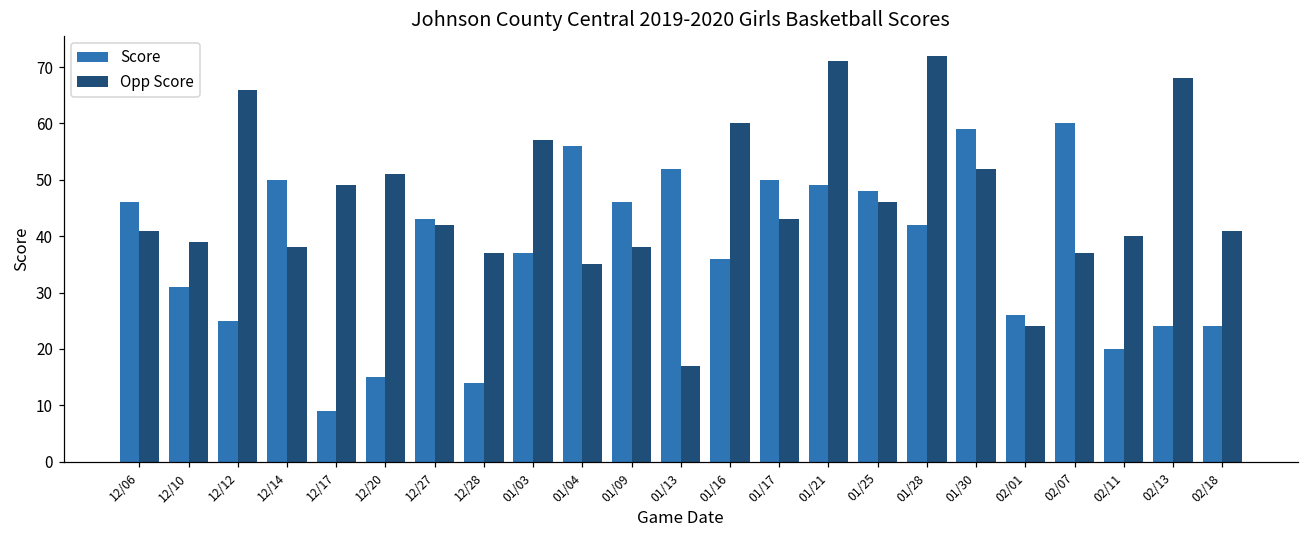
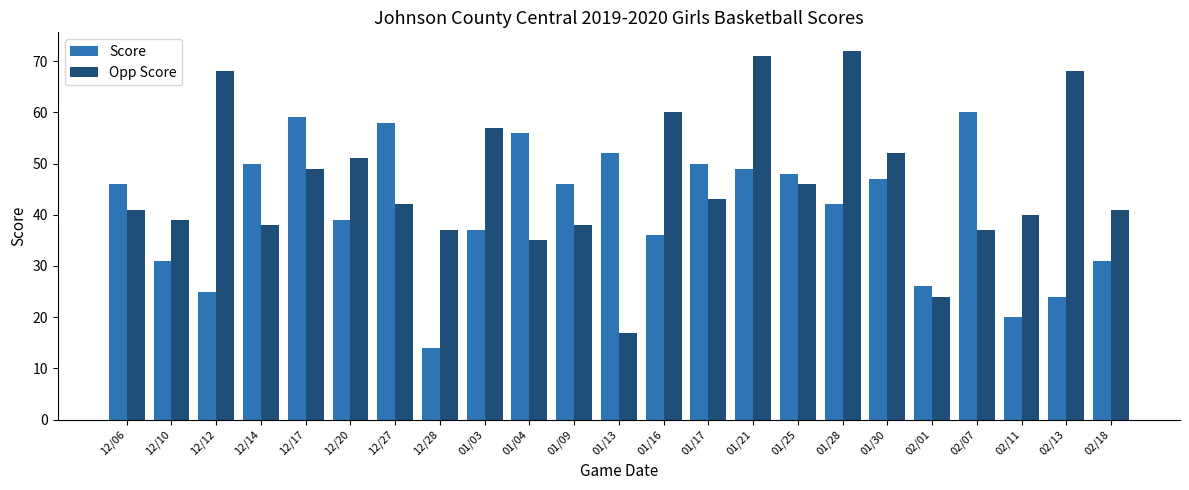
Opp Score, 12/12: 66 -> 68
Score, 12/17: 9 -> 59
Score, 12/20: 15 -> 39
Score, 12/27: 43 -> 58
Score, 01/30: 59 -> 47
Score, 02/18: 24 -> 31
